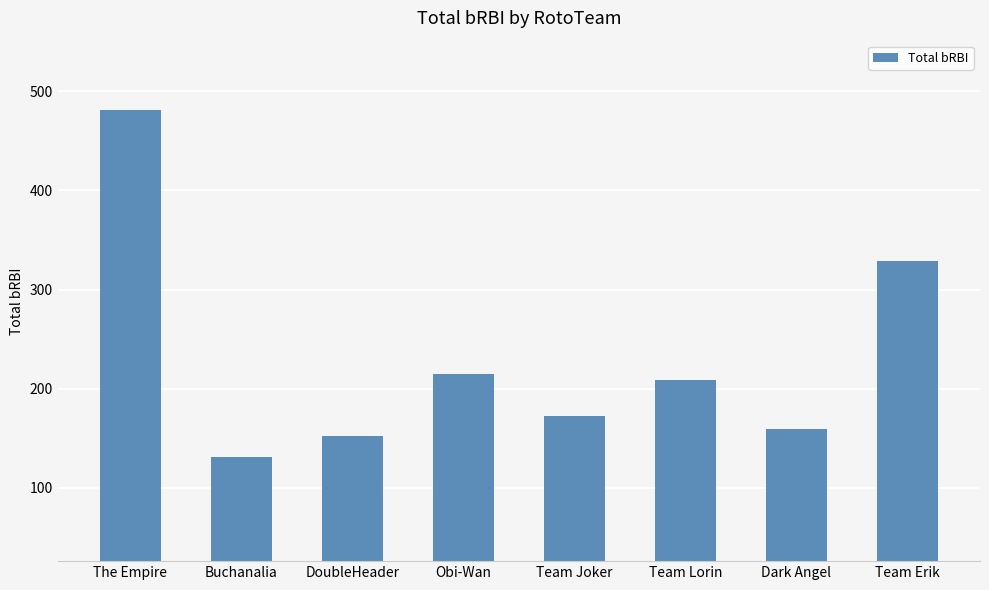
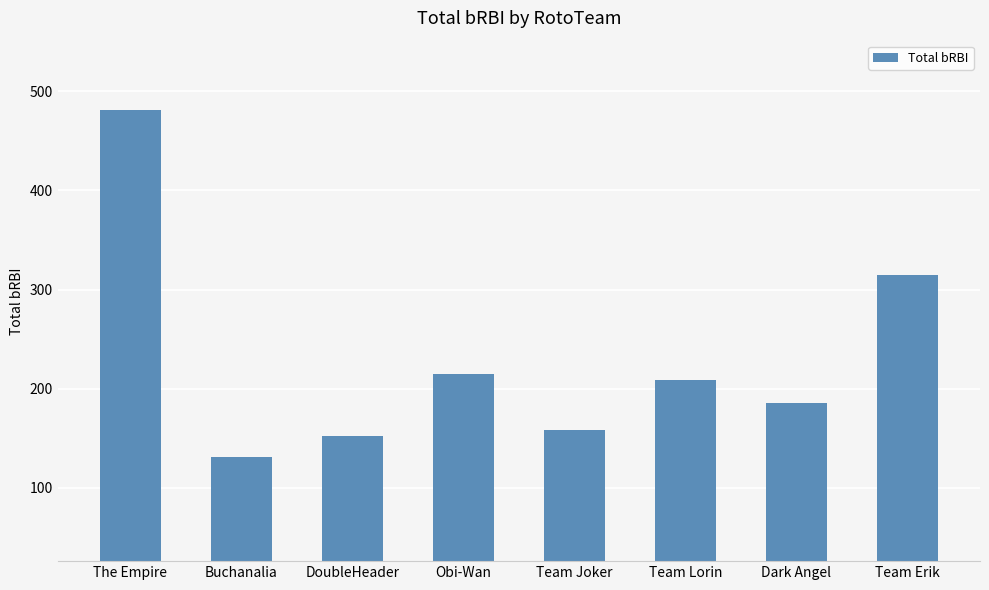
Team Joker: 170 -> 160
Dark Angel: 160 -> 190
Team Erik: 330 -> 320
